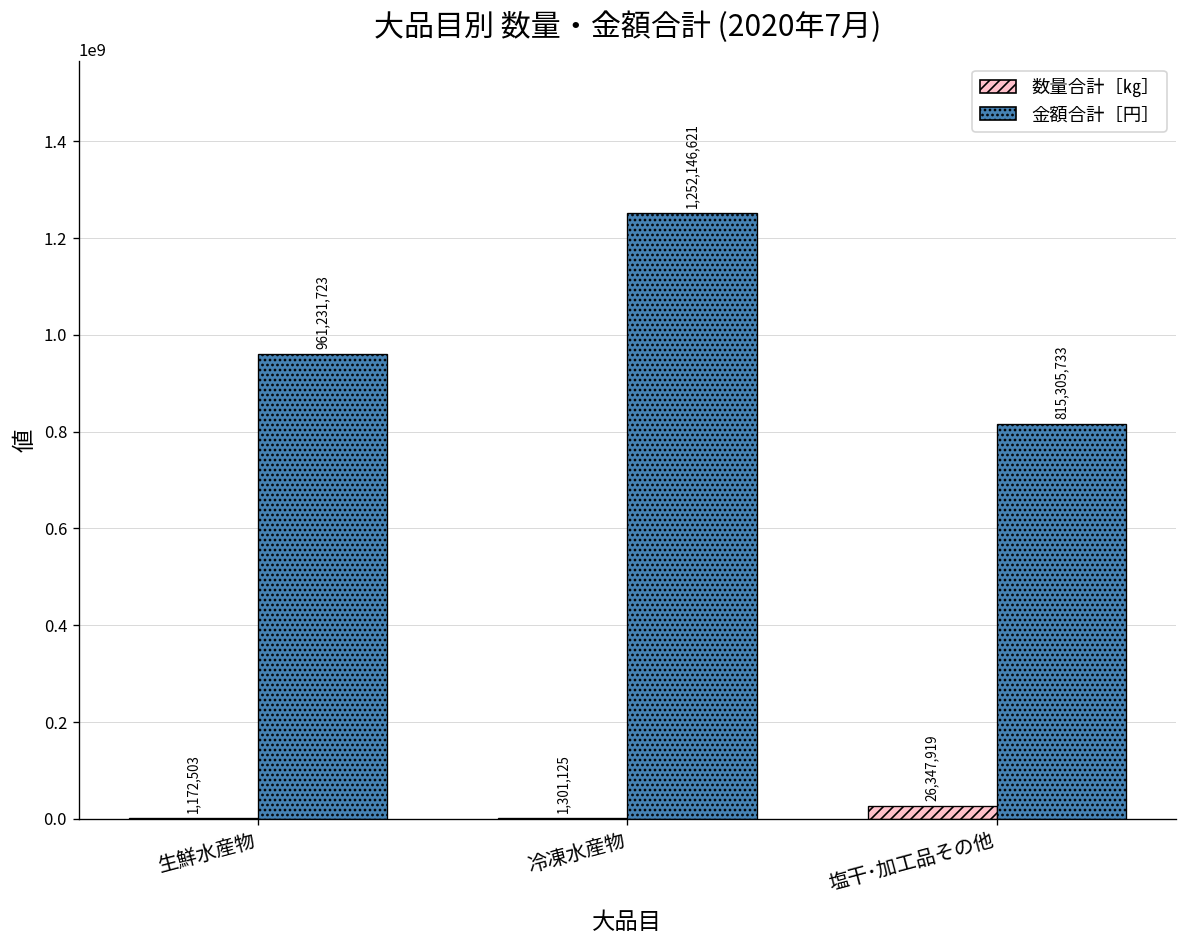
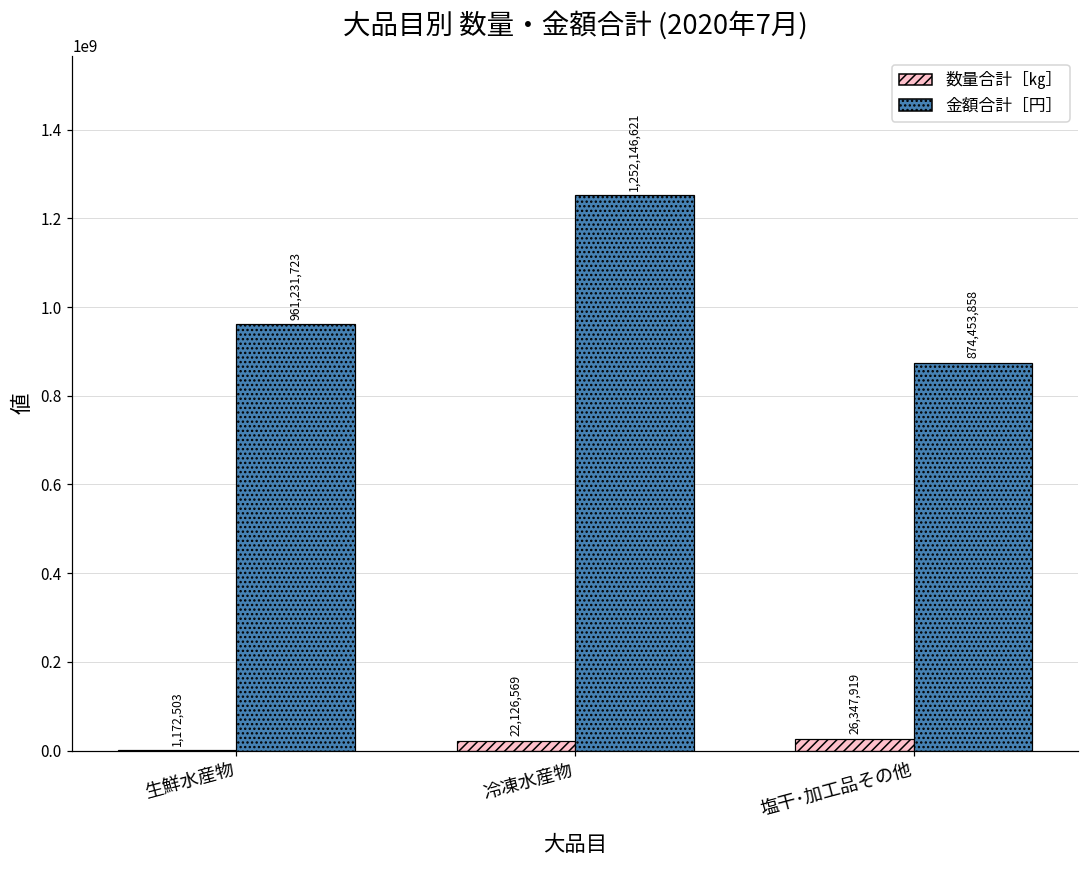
数量合計［㎏］, 冷凍水産物: 1,301,125 -> 22,126,569
金額合計［円］, 塩干･加工品その他: 815,305,733 -> 874,453,858
